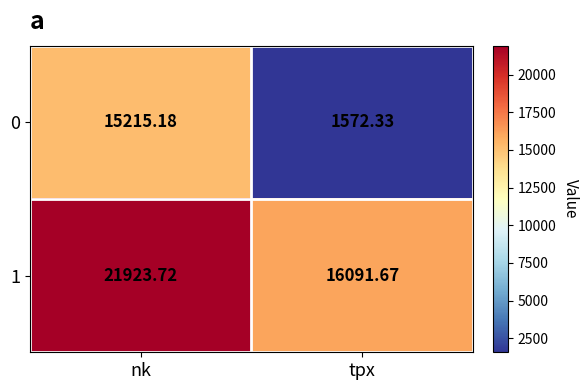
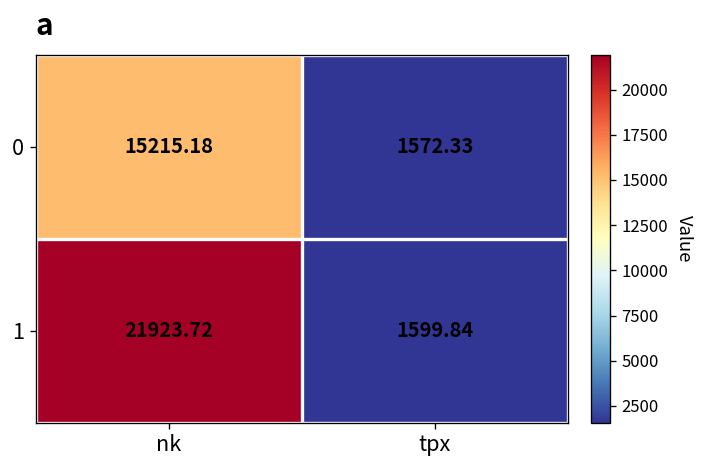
1, tpx: 16091.67 -> 1599.84
